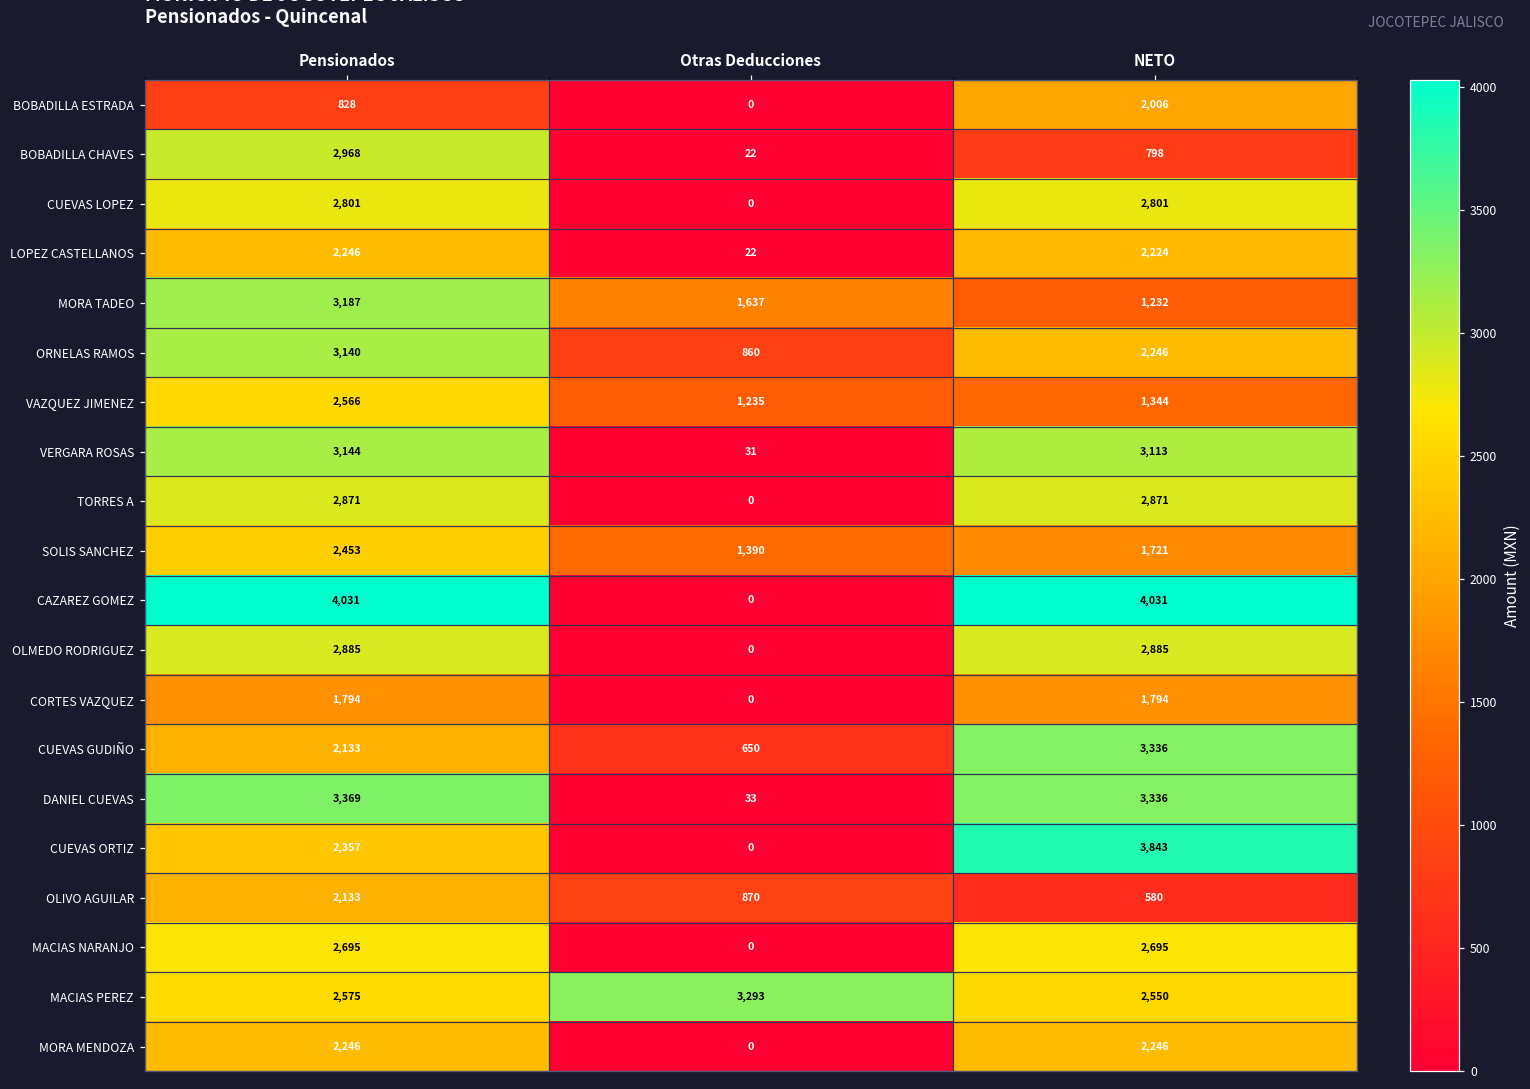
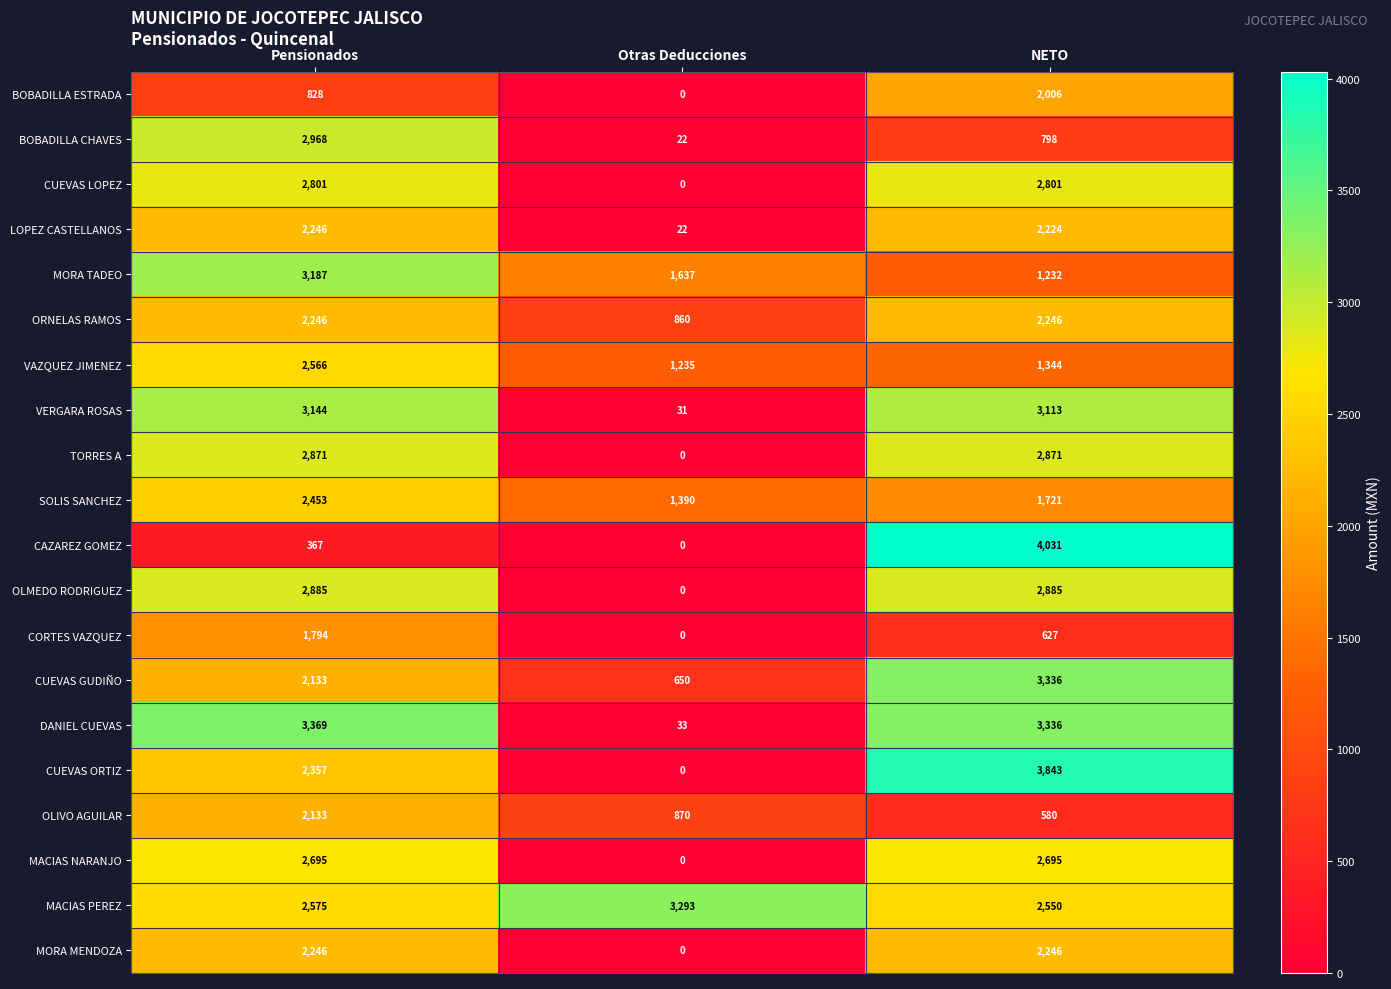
ORNELAS RAMOS, Pensionados: 3,140 -> 2,246
CAZAREZ GOMEZ, Pensionados: 4,031 -> 367
CORTES VAZQUEZ, NETO: 1,794 -> 627
